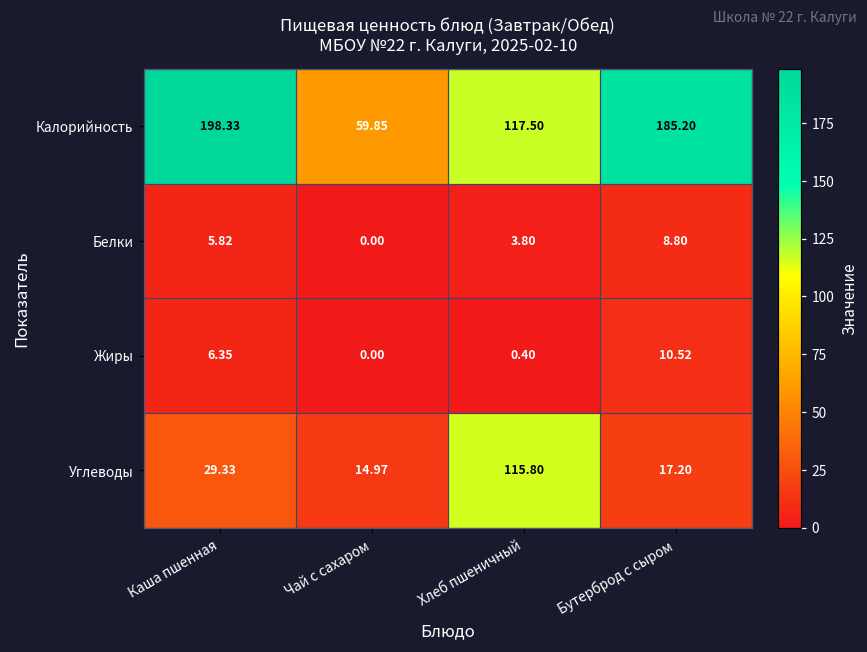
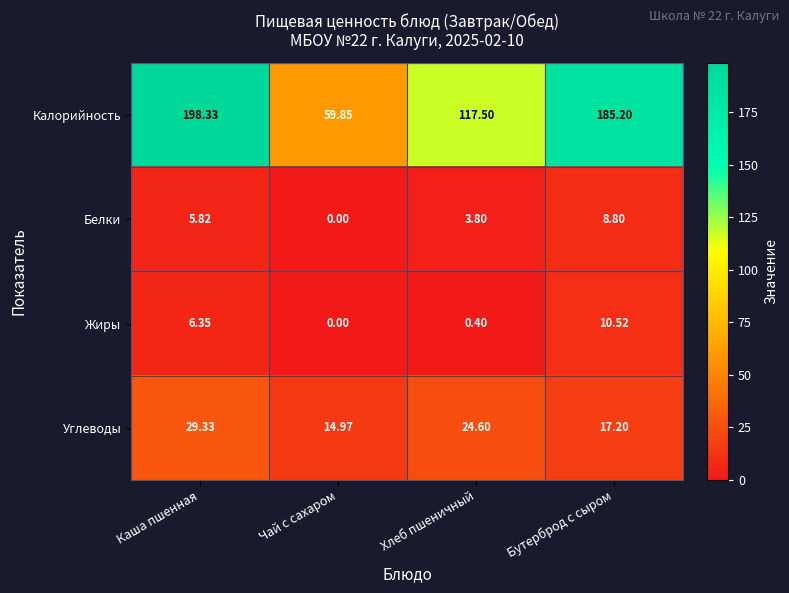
Углеводы, Хлеб пшеничный: 115.80 -> 24.60
